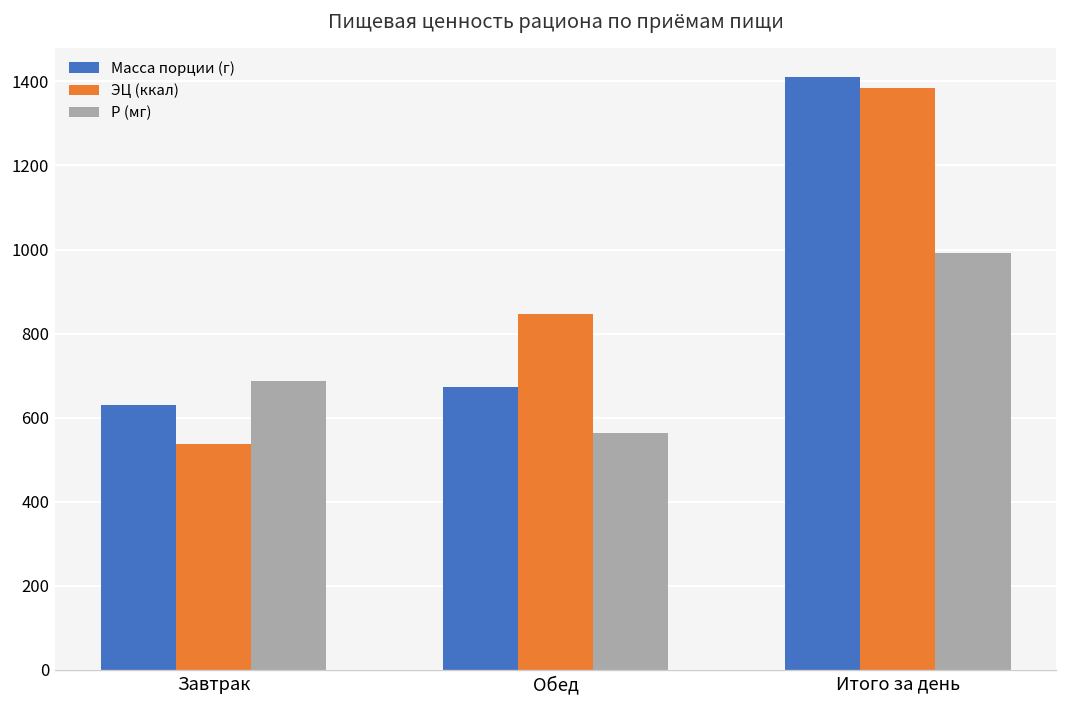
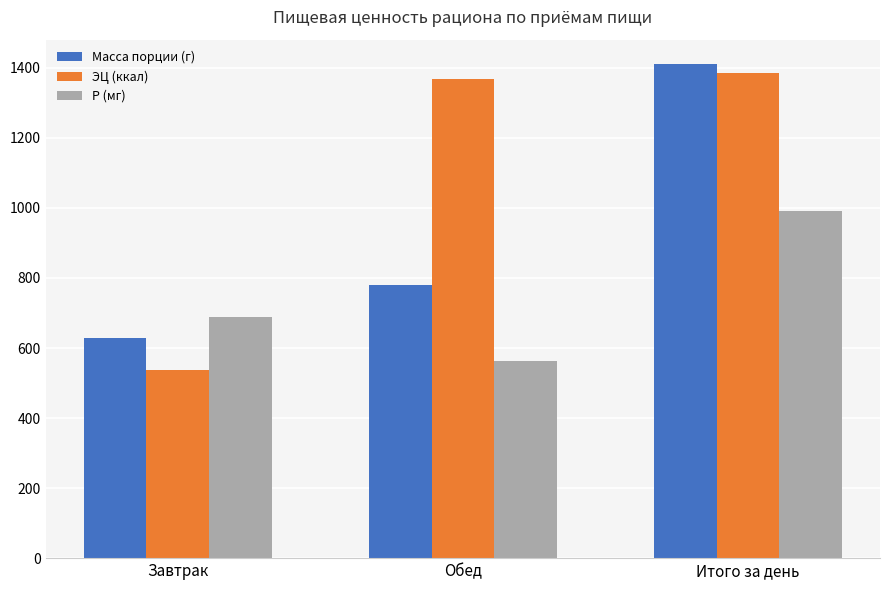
Масса порции (г), Обед: 670 -> 780
ЭЦ (ккал), Обед: 850 -> 1370
